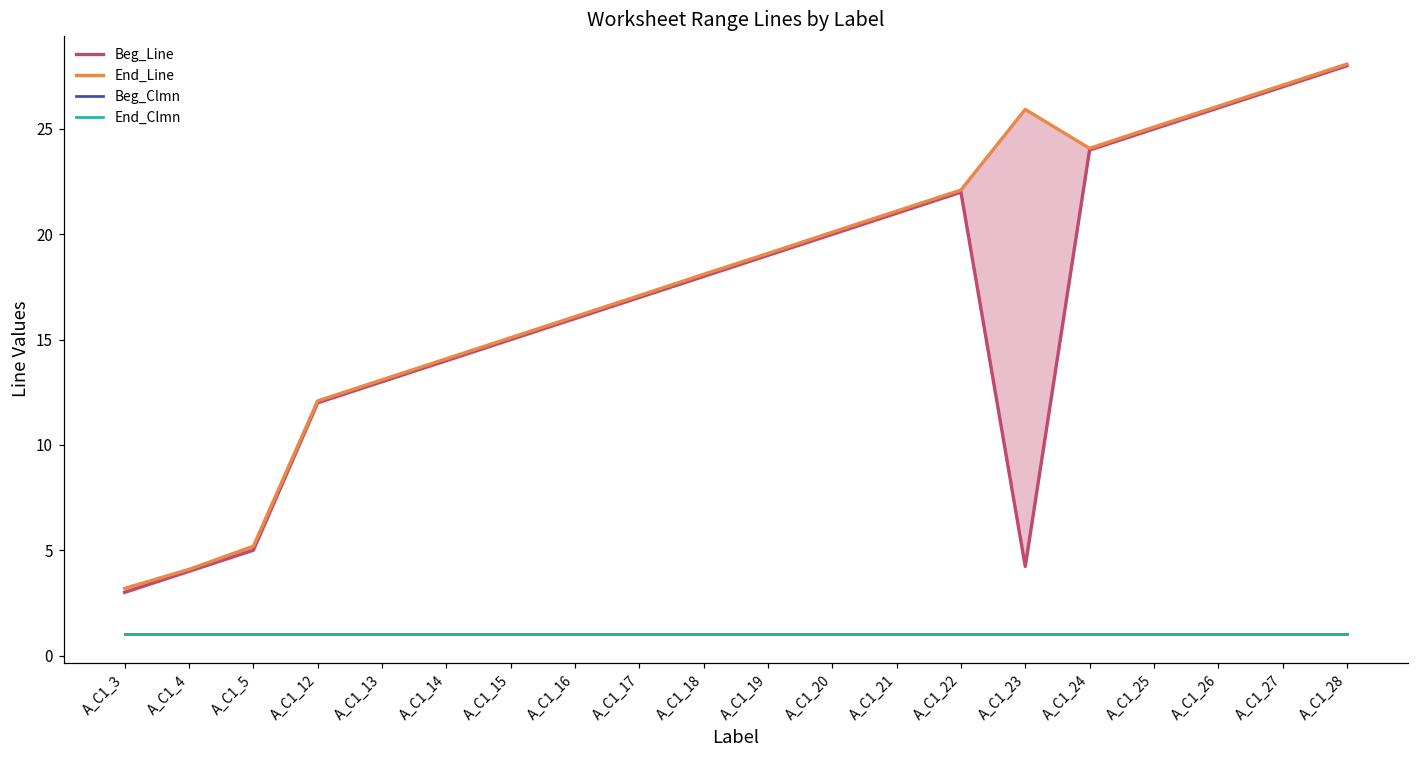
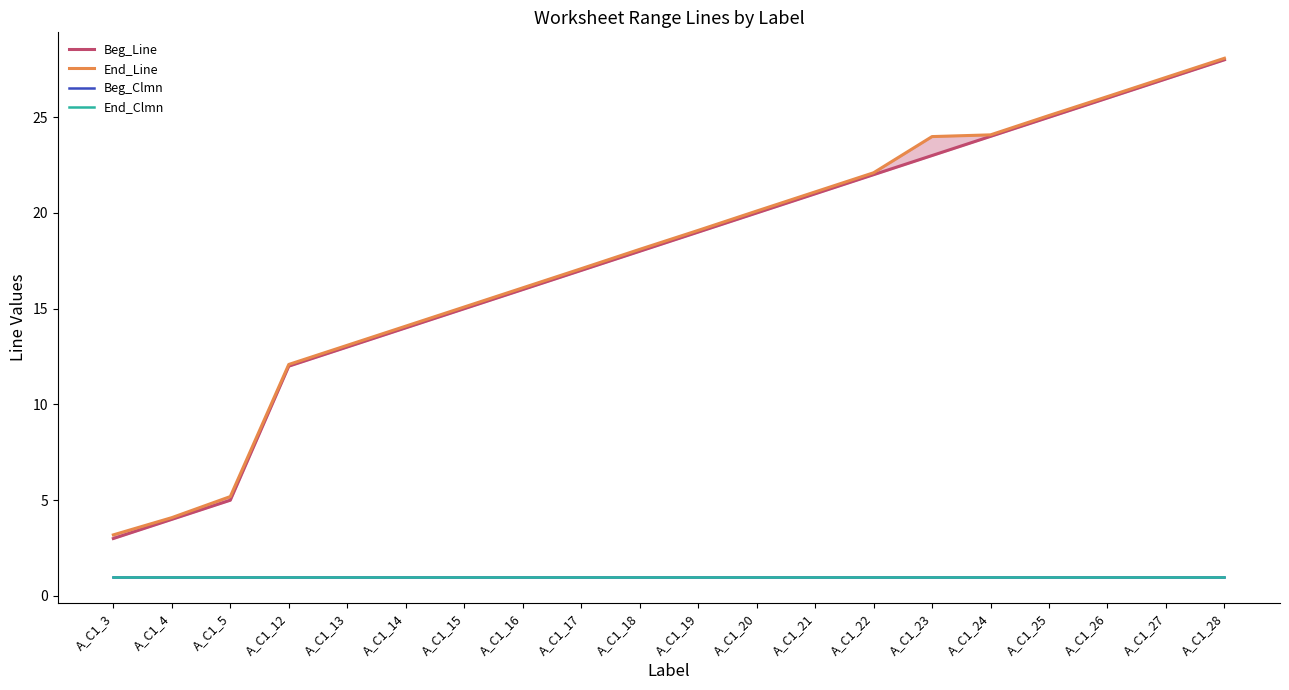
Beg_Line, A_C1_23: 4.2 -> 23.0
End_Line, A_C1_23: 25.9 -> 24.0
